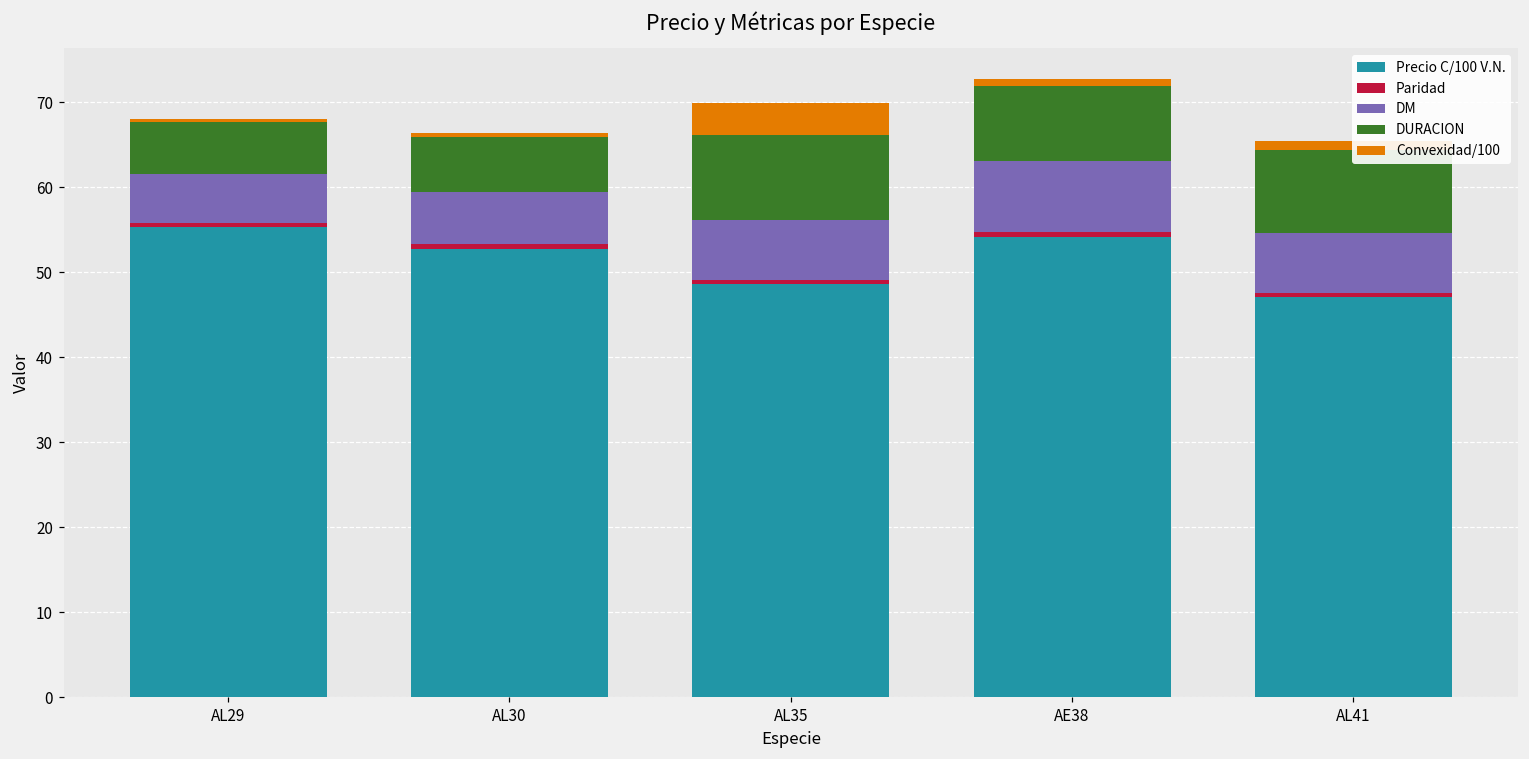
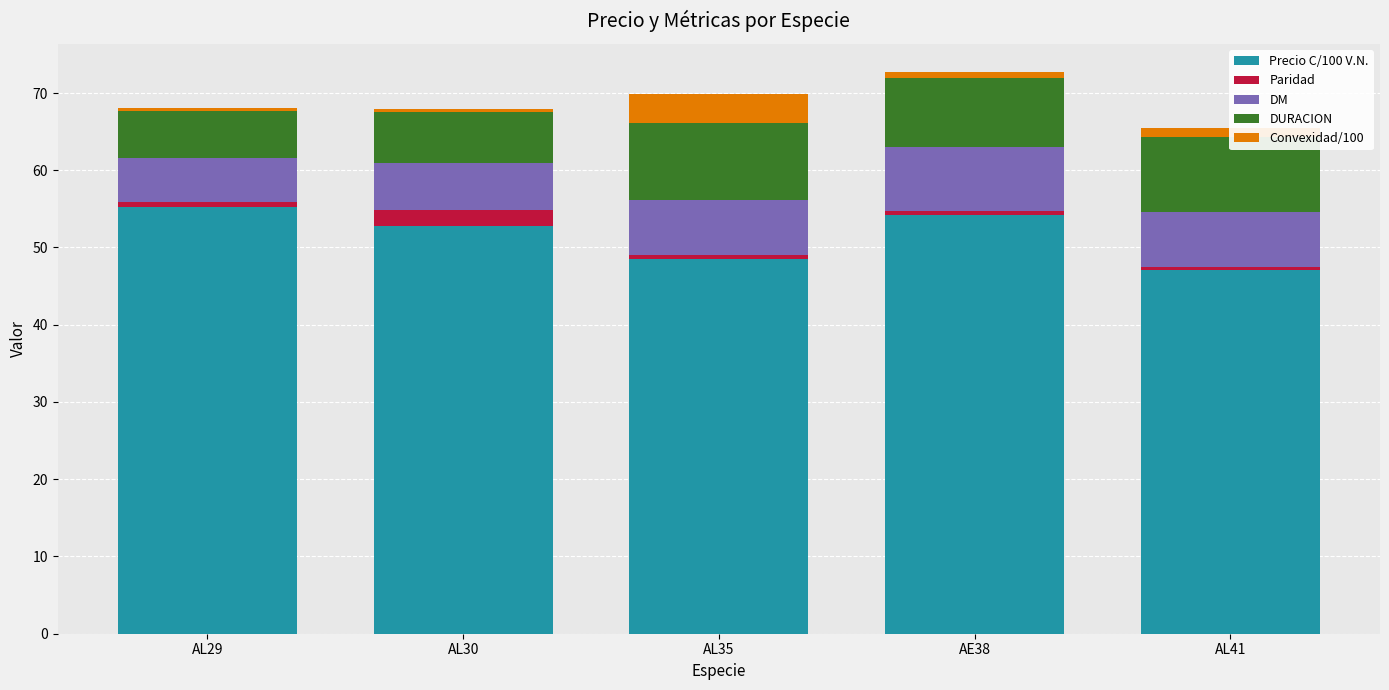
Paridad, AL30: 1 -> 2
